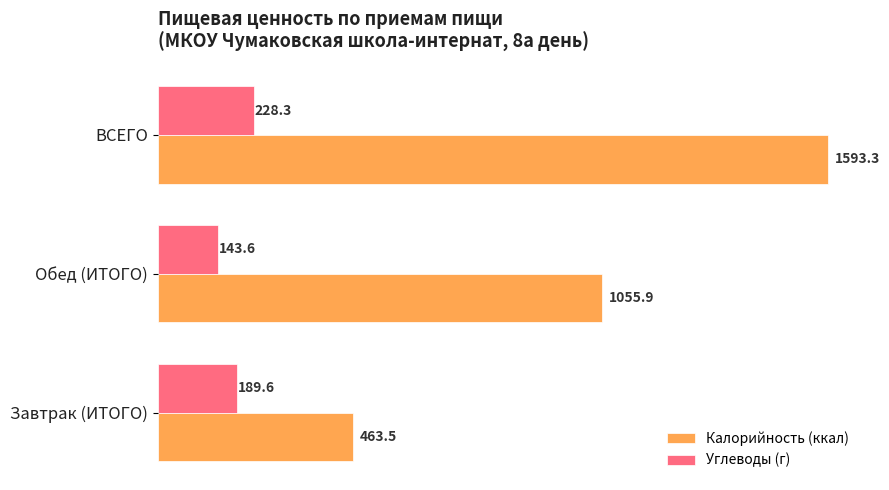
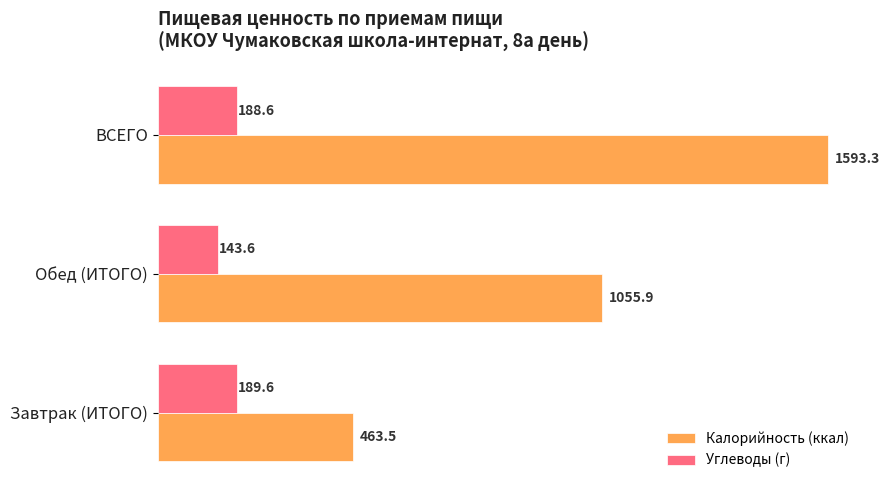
Углеводы (г), ВСЕГО: 228.3 -> 188.6
